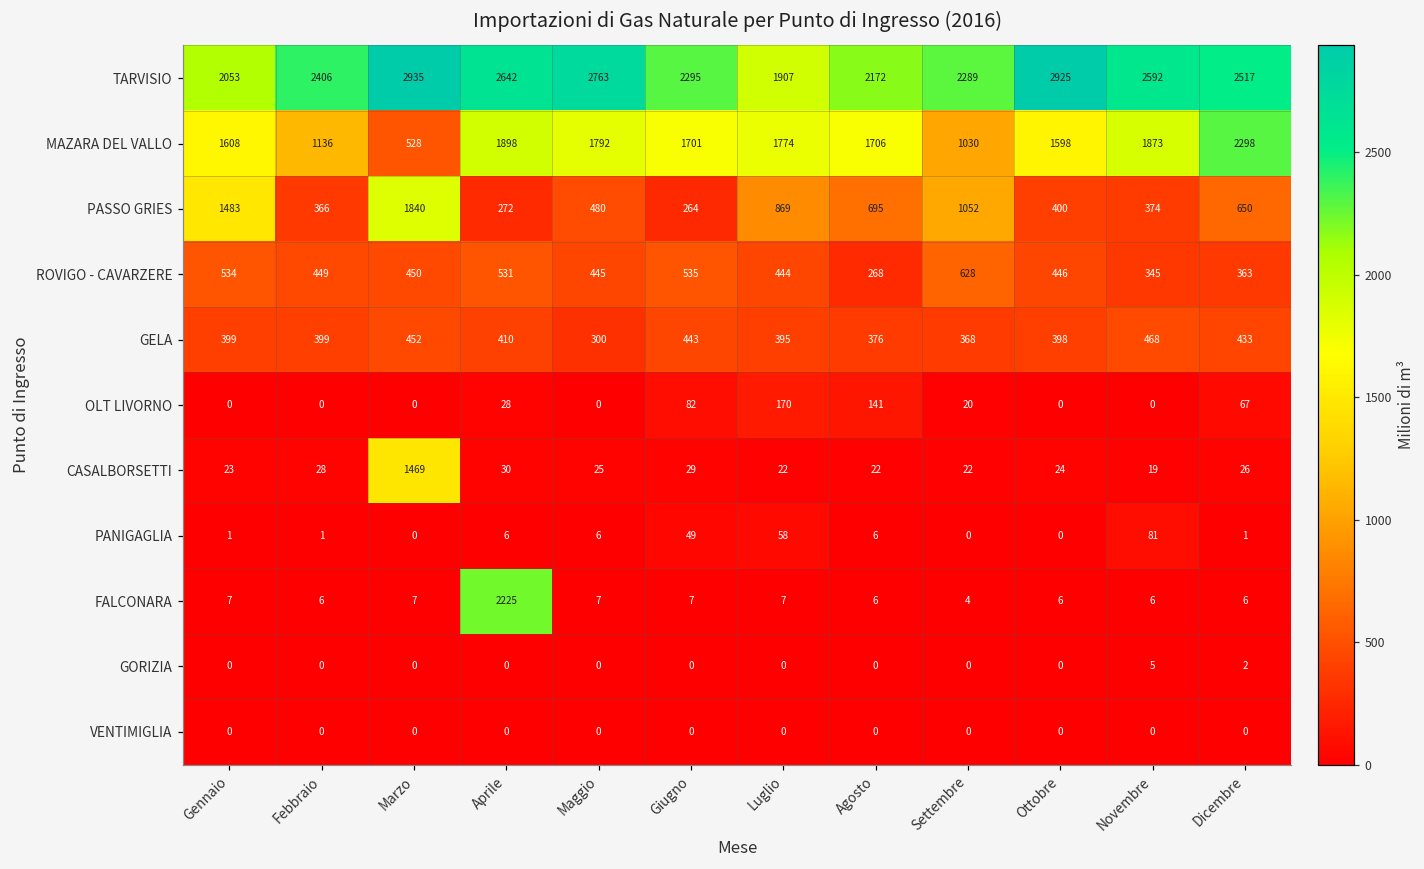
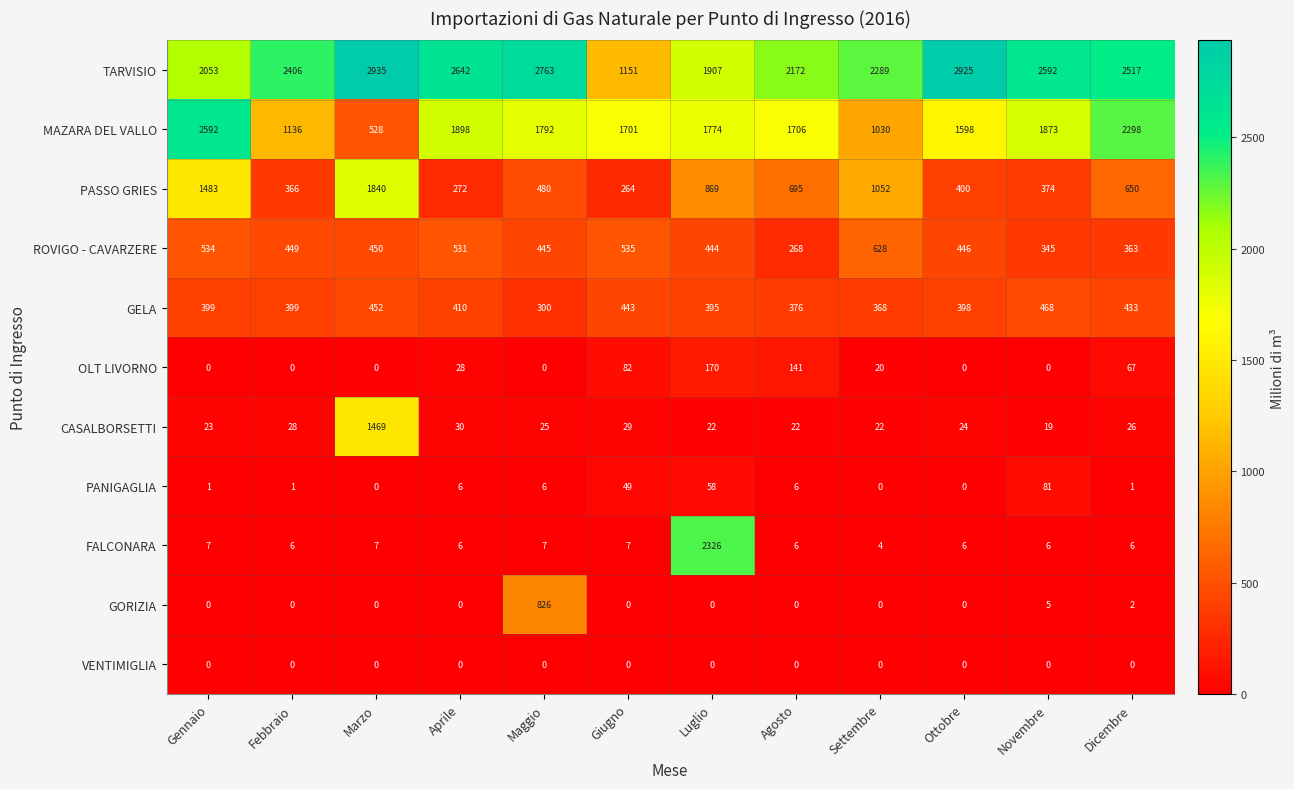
TARVISIO, Giugno: 2295 -> 1151
MAZARA DEL VALLO, Gennaio: 1608 -> 2592
FALCONARA, Aprile: 2225 -> 6
FALCONARA, Luglio: 7 -> 2326
GORIZIA, Maggio: 0 -> 826
